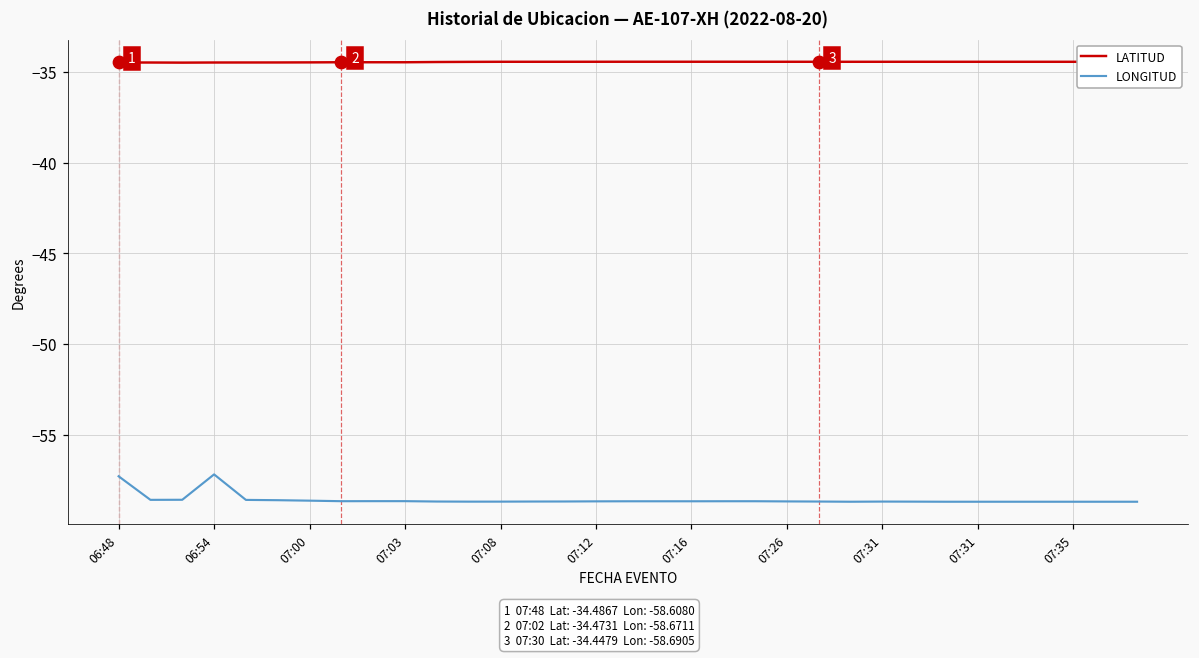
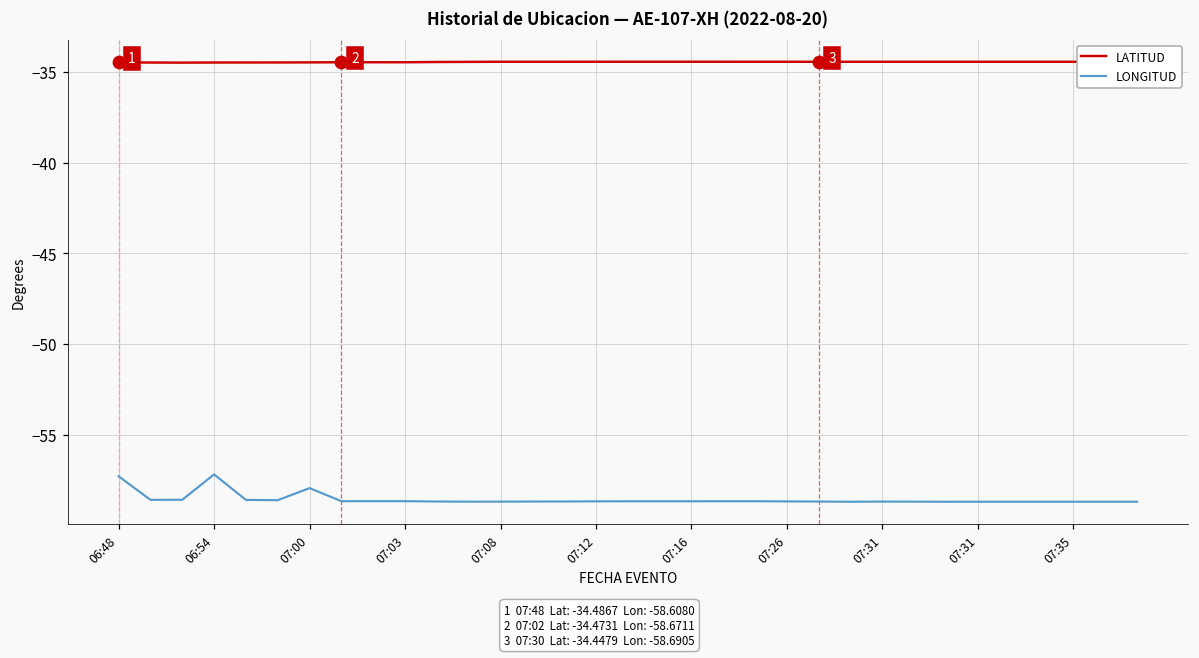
LONGITUD, 07:00: -58.6 -> -57.9
